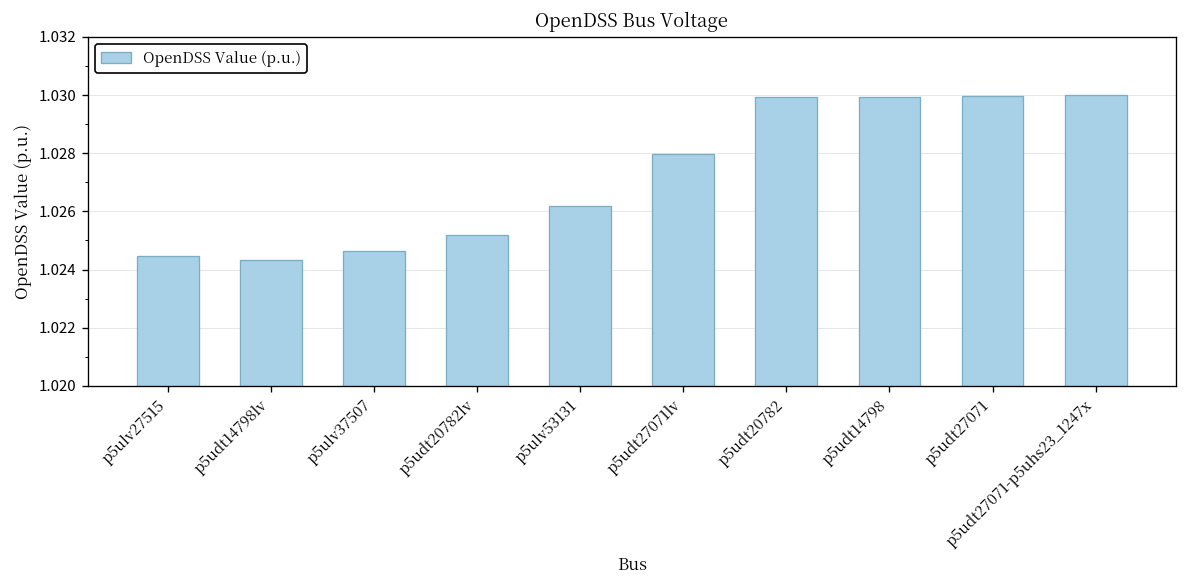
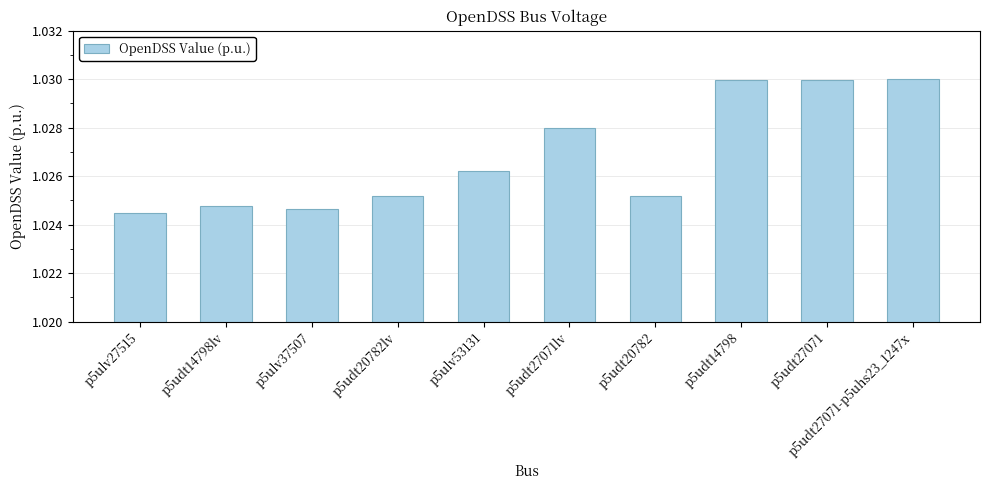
p5udt14798lv: 1.0243 -> 1.0248
p5udt20782: 1.0299 -> 1.0252
